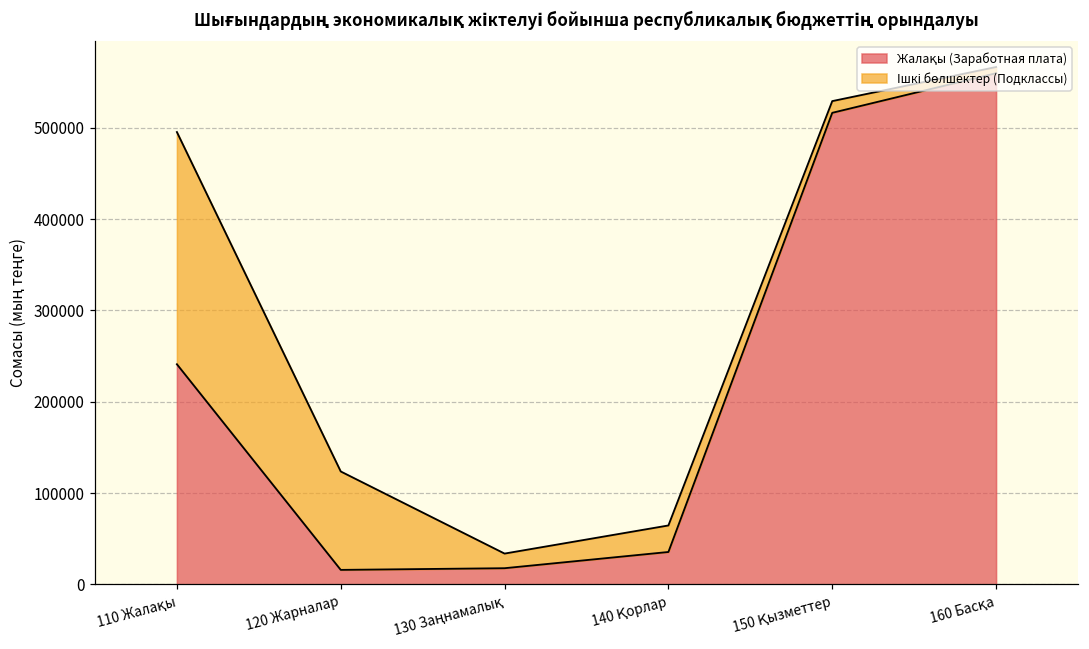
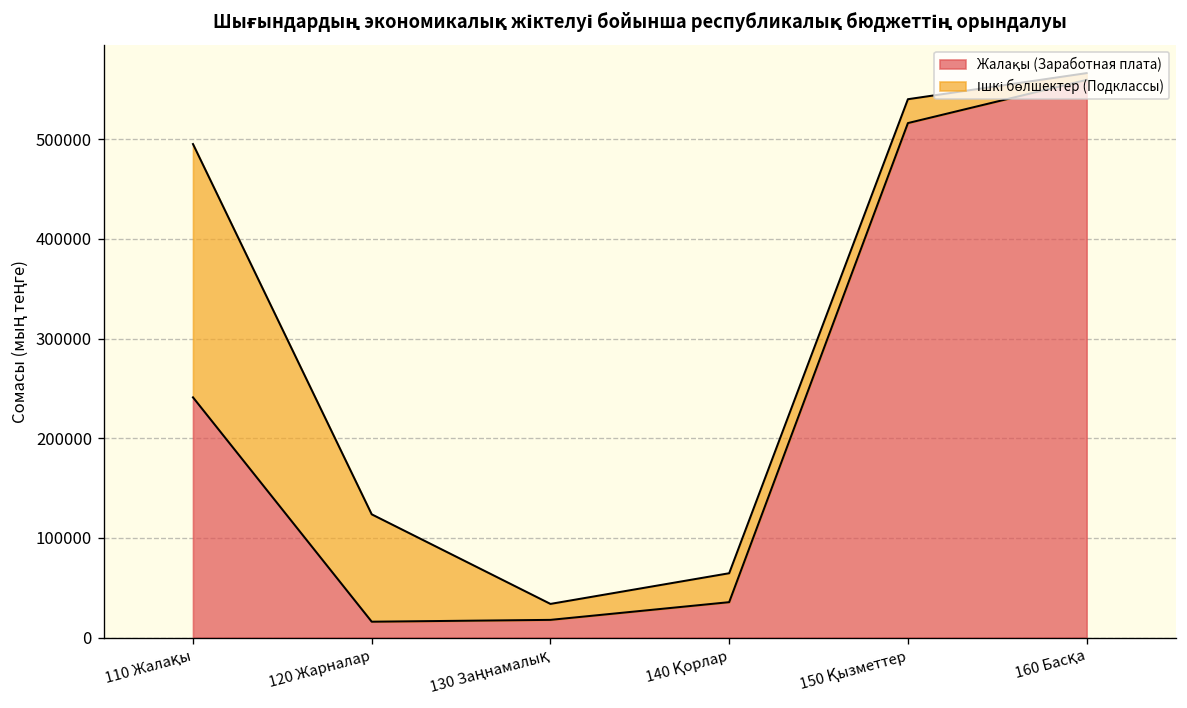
Ішкі бөлшектер (Подклассы), 150 Қызметтер: 10000 -> 20000
